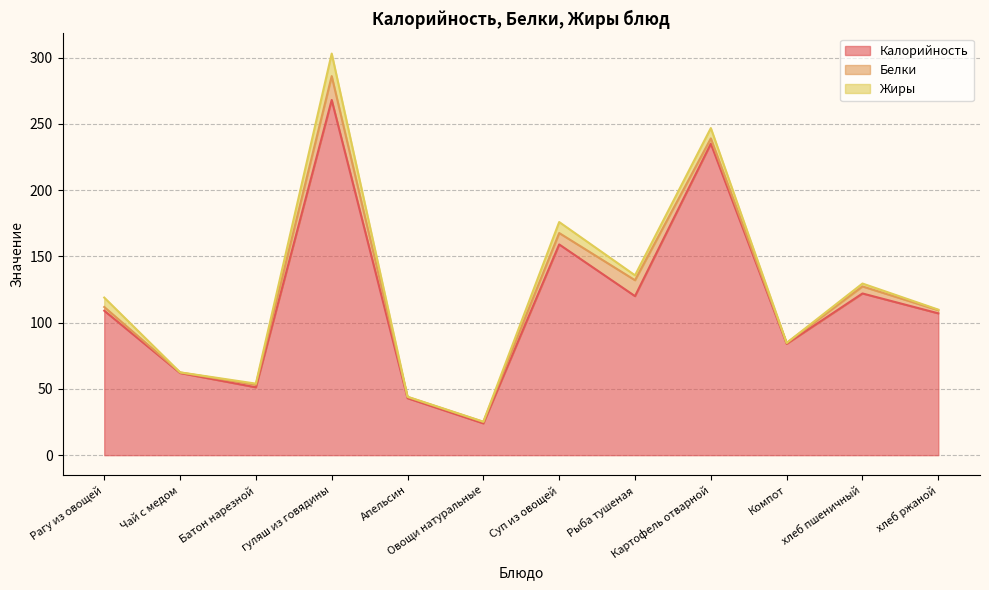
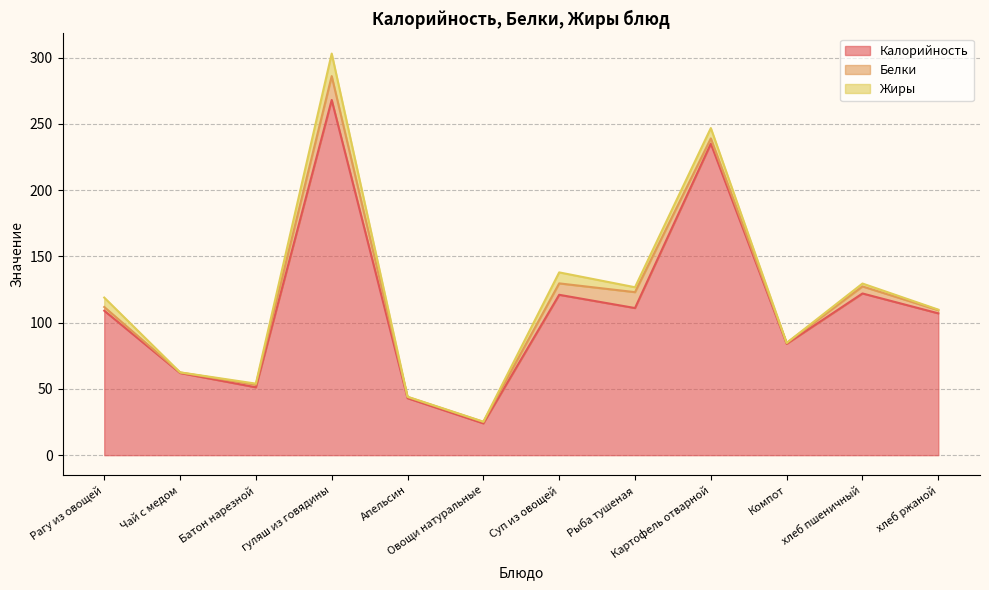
Калорийность, Суп из овощей: 159 -> 121
Калорийность, Рыба тушеная: 120 -> 111
